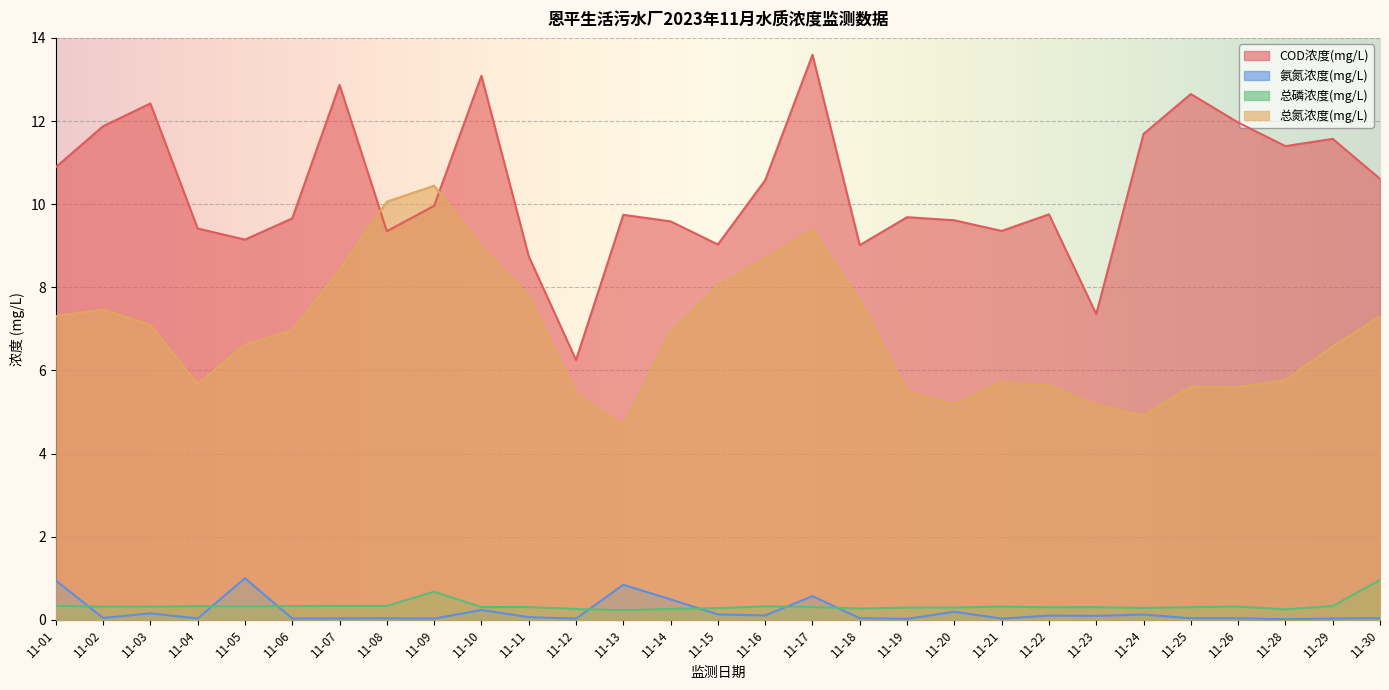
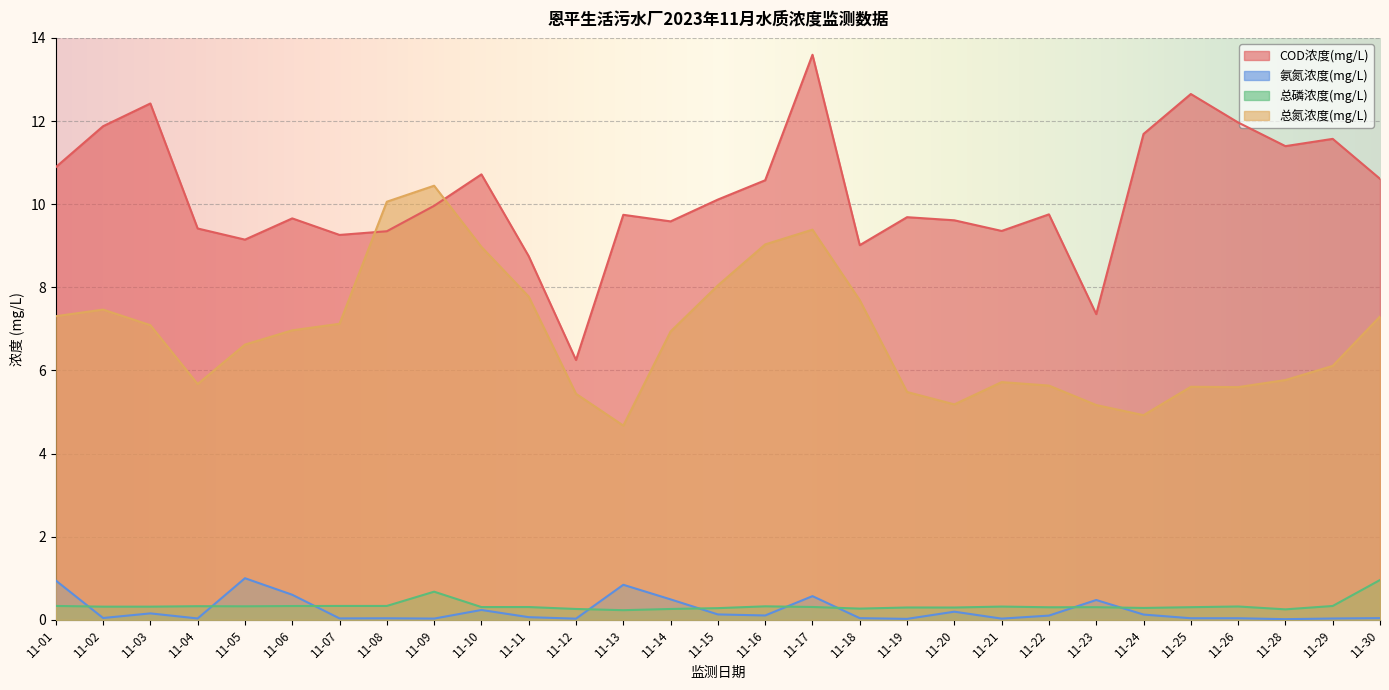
氨氮浓度(mg/L), 11-06: 0.0 -> 0.6
COD浓度(mg/L), 11-07: 12.9 -> 9.3
总氮浓度(mg/L), 11-07: 8.4 -> 7.1
COD浓度(mg/L), 11-10: 13.1 -> 10.7
COD浓度(mg/L), 11-15: 9.0 -> 10.1
总氮浓度(mg/L), 11-16: 8.7 -> 9.0
氨氮浓度(mg/L), 11-23: 0.1 -> 0.5
总氮浓度(mg/L), 11-29: 6.6 -> 6.1
